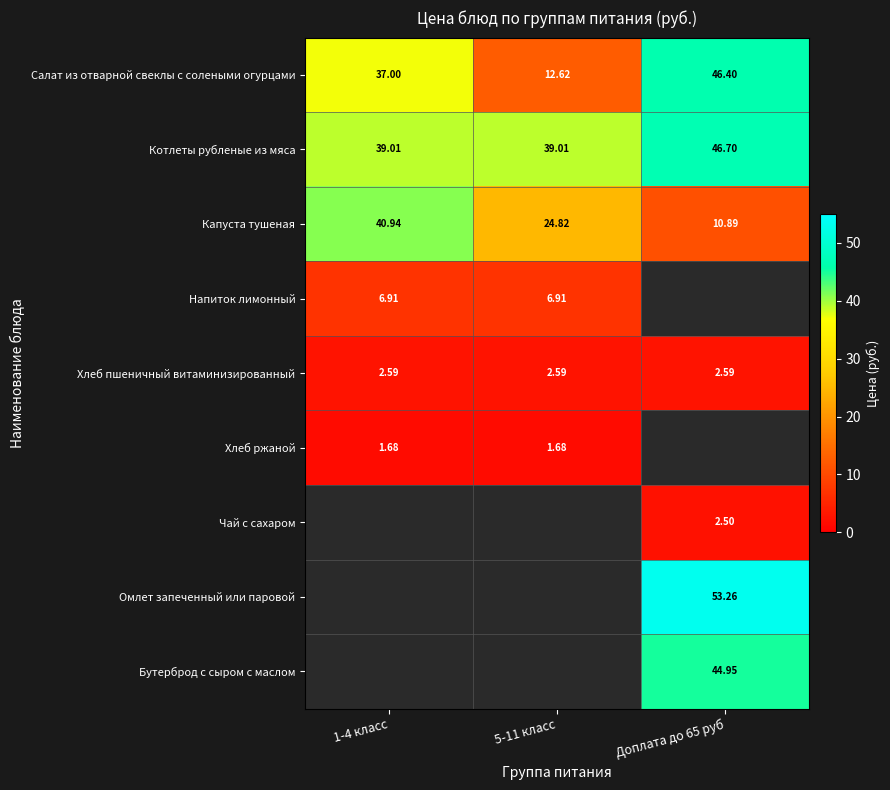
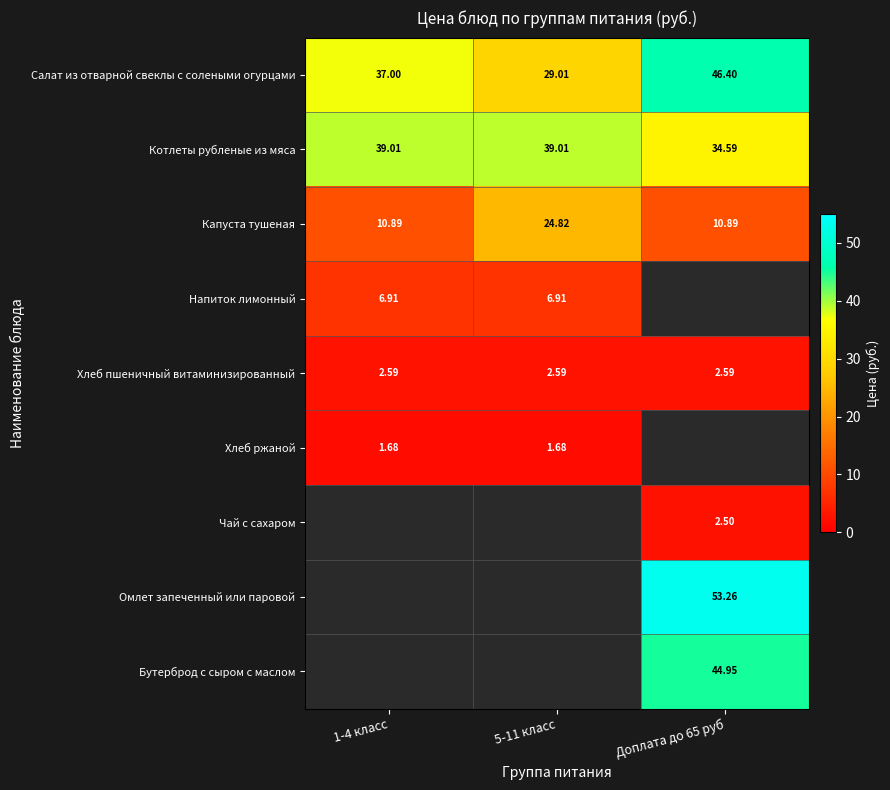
Салат из отварной свеклы с солеными огурцами, 5-11 класс: 12.62 -> 29.01
Котлеты рубленые из мяса, Доплата до 65 руб: 46.70 -> 34.59
Капуста тушеная, 1-4 класс: 40.94 -> 10.89
